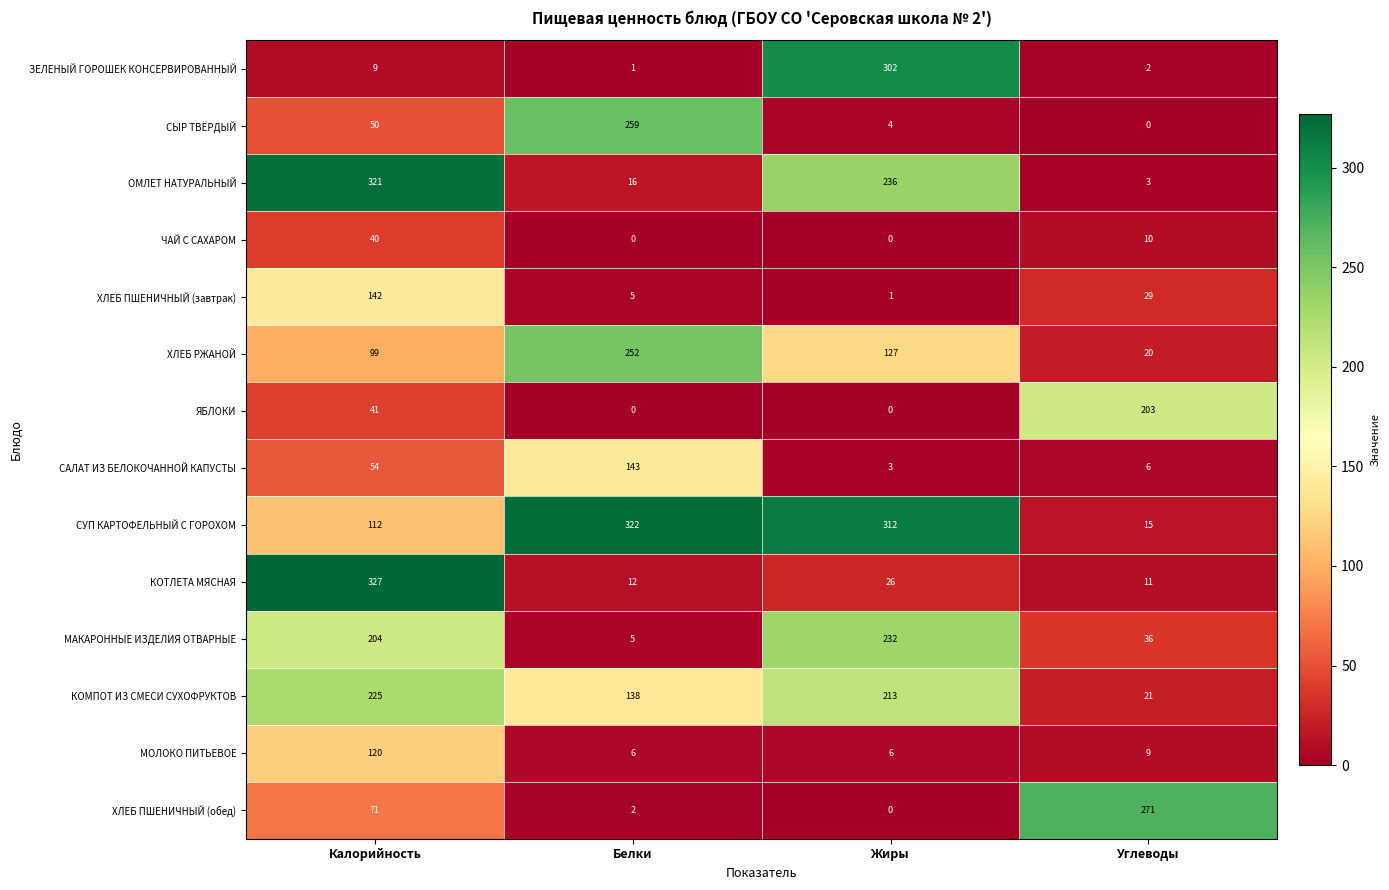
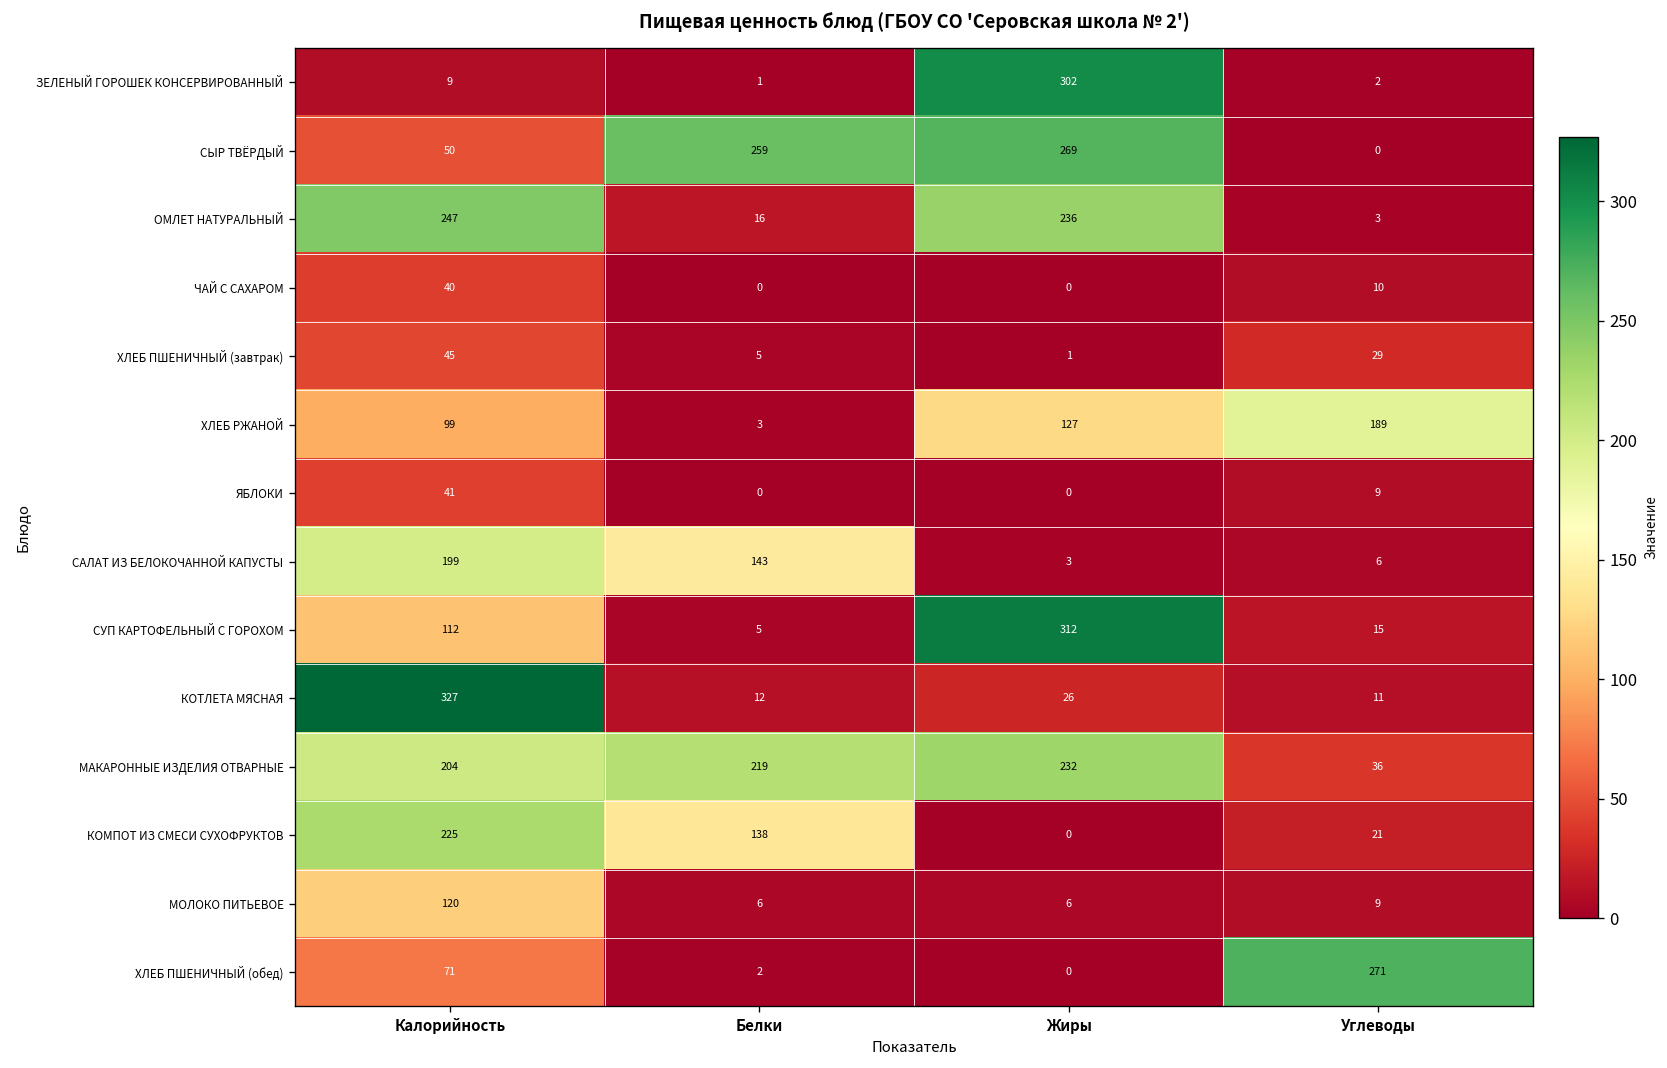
СЫР ТВЁРДЫЙ, Жиры: 4 -> 269
ОМЛЕТ НАТУРАЛЬНЫЙ, Калорийность: 321 -> 247
ХЛЕБ ПШЕНИЧНЫЙ (завтрак), Калорийность: 142 -> 45
ХЛЕБ РЖАНОЙ, Белки: 252 -> 3
ХЛЕБ РЖАНОЙ, Углеводы: 20 -> 189
ЯБЛОКИ, Углеводы: 203 -> 9
САЛАТ ИЗ БЕЛОКОЧАННОЙ КАПУСТЫ, Калорийность: 54 -> 199
СУП КАРТОФЕЛЬНЫЙ С ГОРОХОМ, Белки: 322 -> 5
МАКАРОННЫЕ ИЗДЕЛИЯ ОТВАРНЫЕ, Белки: 5 -> 219
КОМПОТ ИЗ СМЕСИ СУХОФРУКТОВ, Жиры: 213 -> 0
